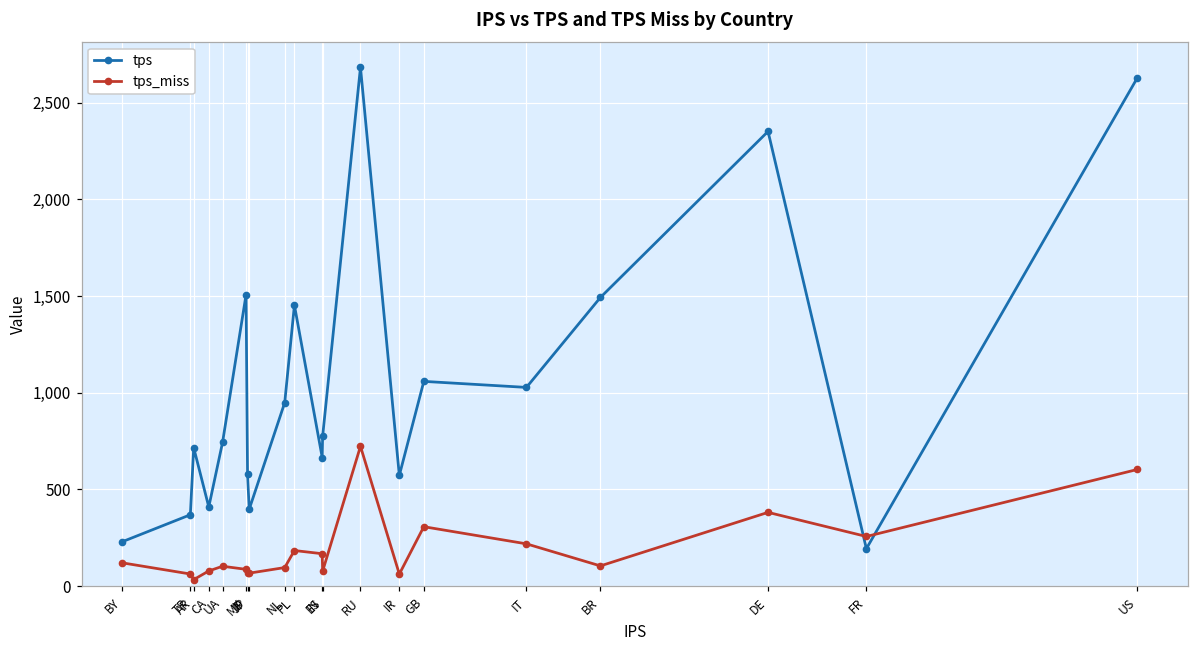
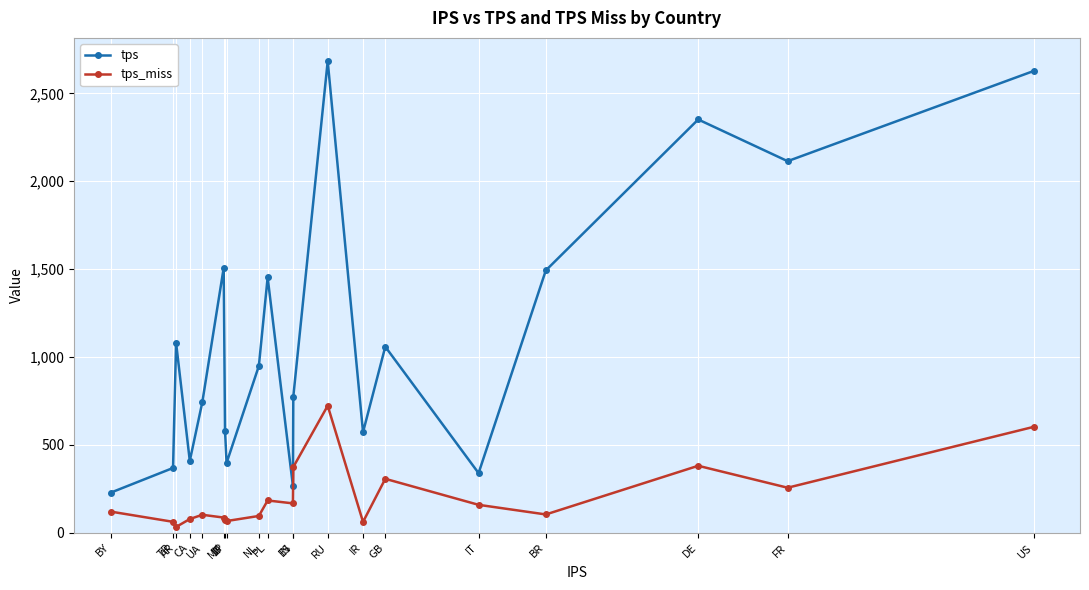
tps, AR: 720 -> 1,080
tps, IN: 660 -> 270
tps_miss, ES: 80 -> 370
tps, IT: 1,030 -> 340
tps_miss, IT: 220 -> 160
tps, FR: 190 -> 2,110
